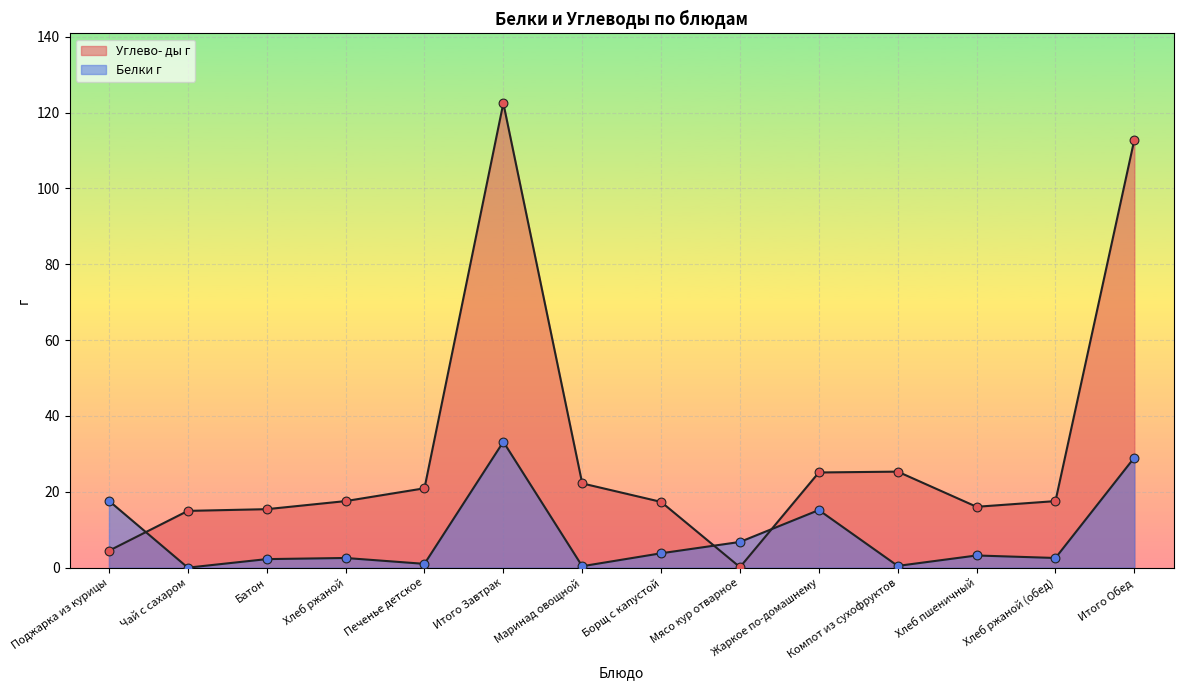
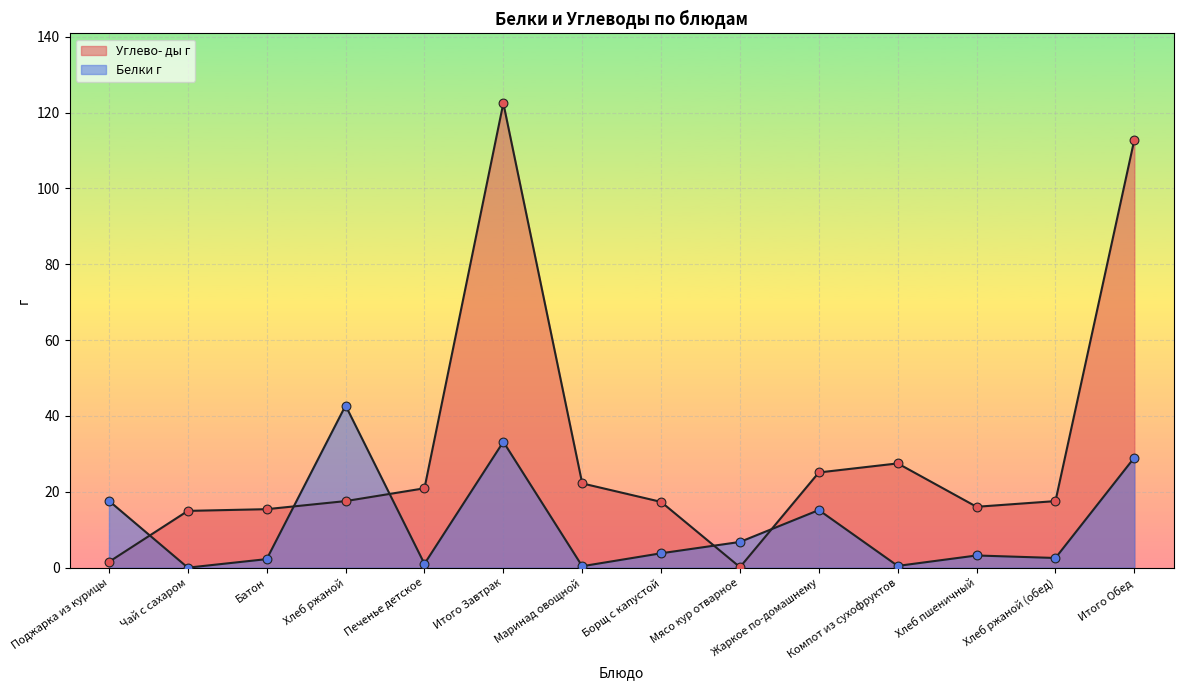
Углево- ды г, Поджарка из курицы: 4 -> 2
Белки г, Хлеб ржаной: 3 -> 43
Углево- ды г, Компот из сухофруктов: 25 -> 27
